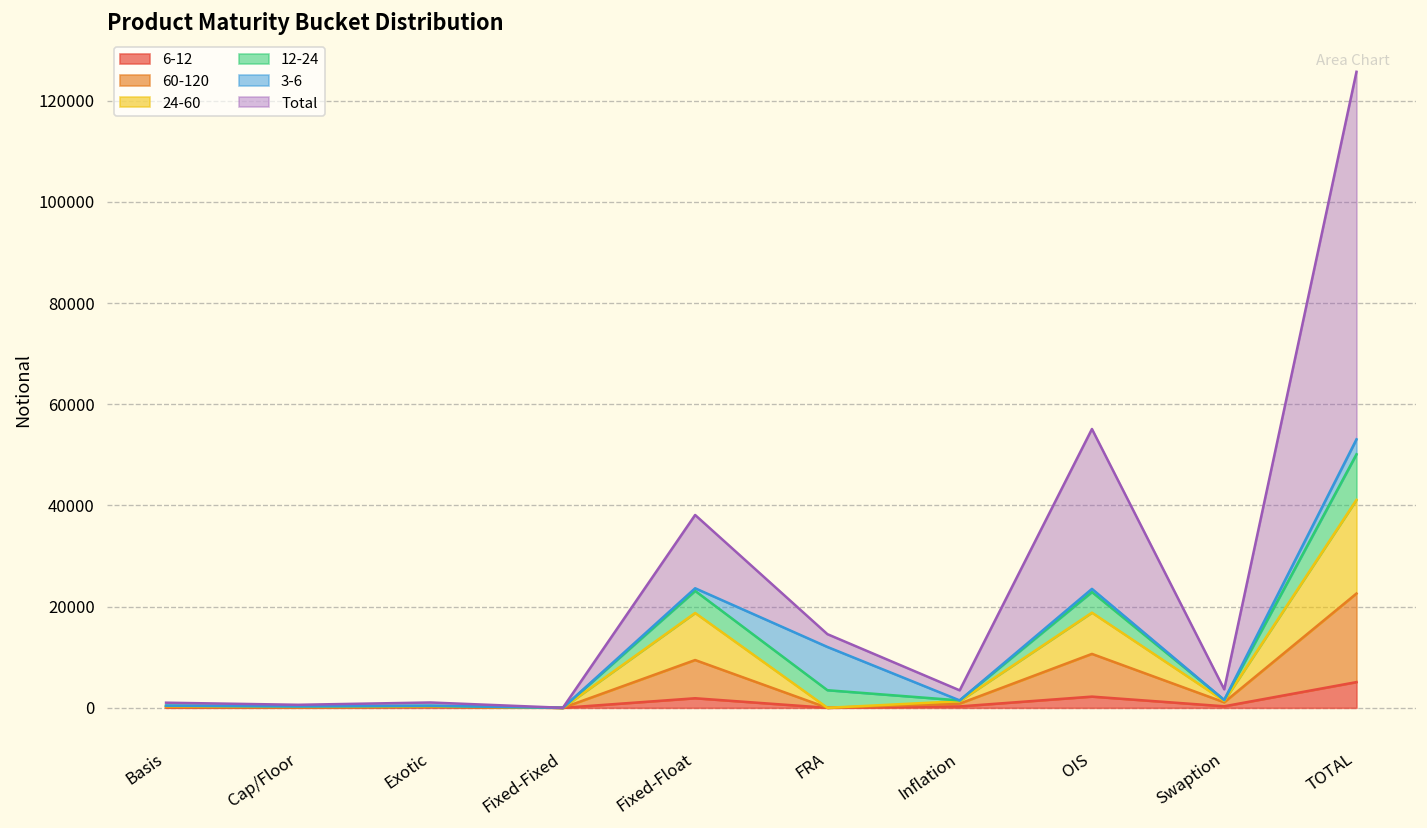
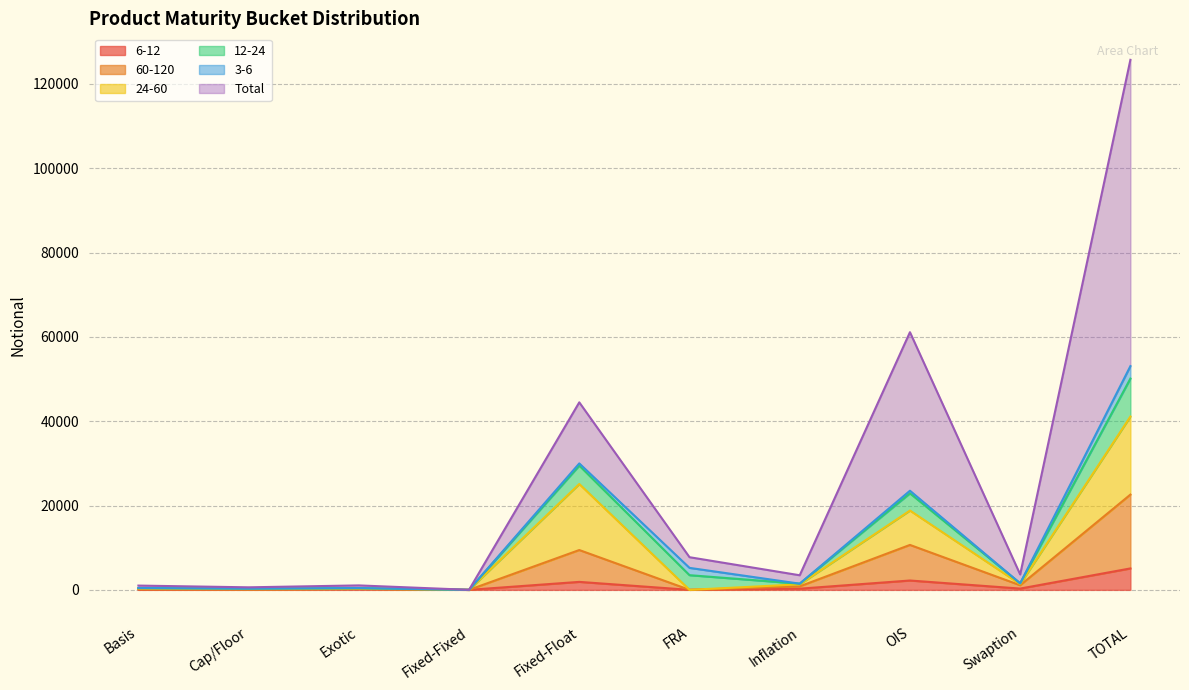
24-60, Fixed-Float: 9000 -> 16000
3-6, FRA: 9000 -> 2000
Total, OIS: 32000 -> 38000
